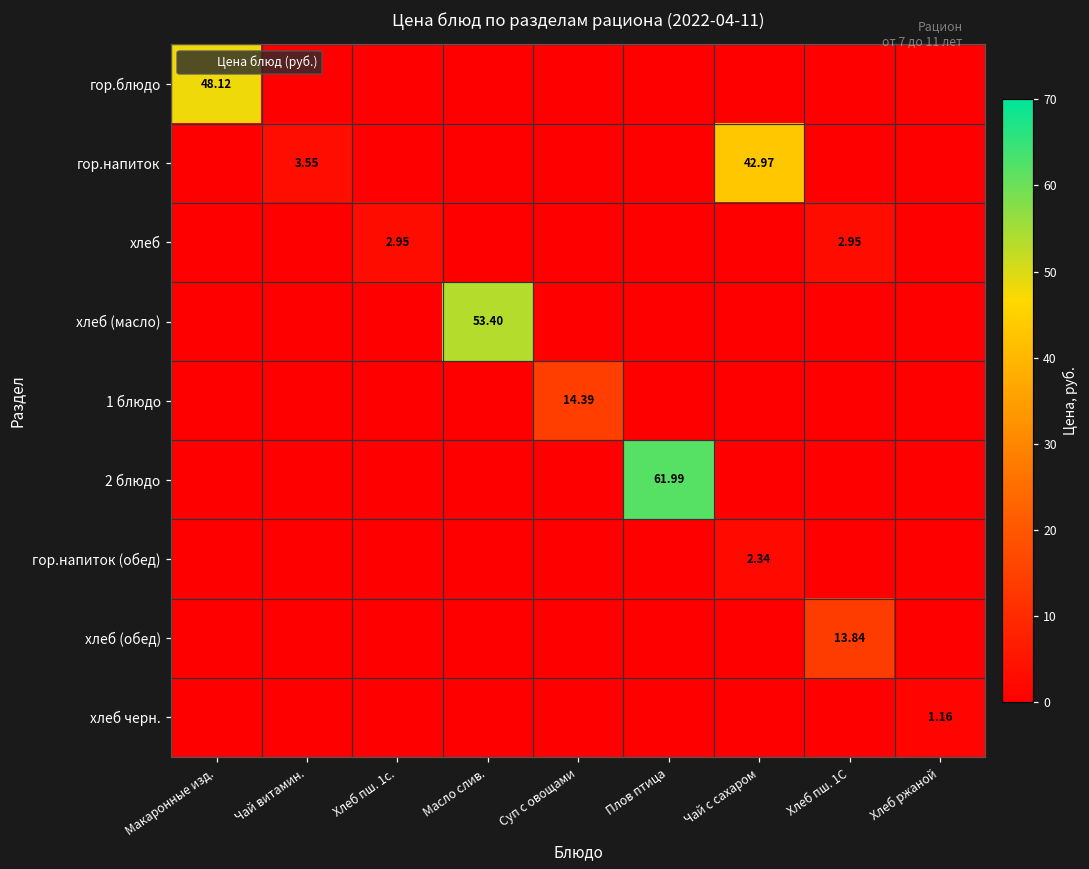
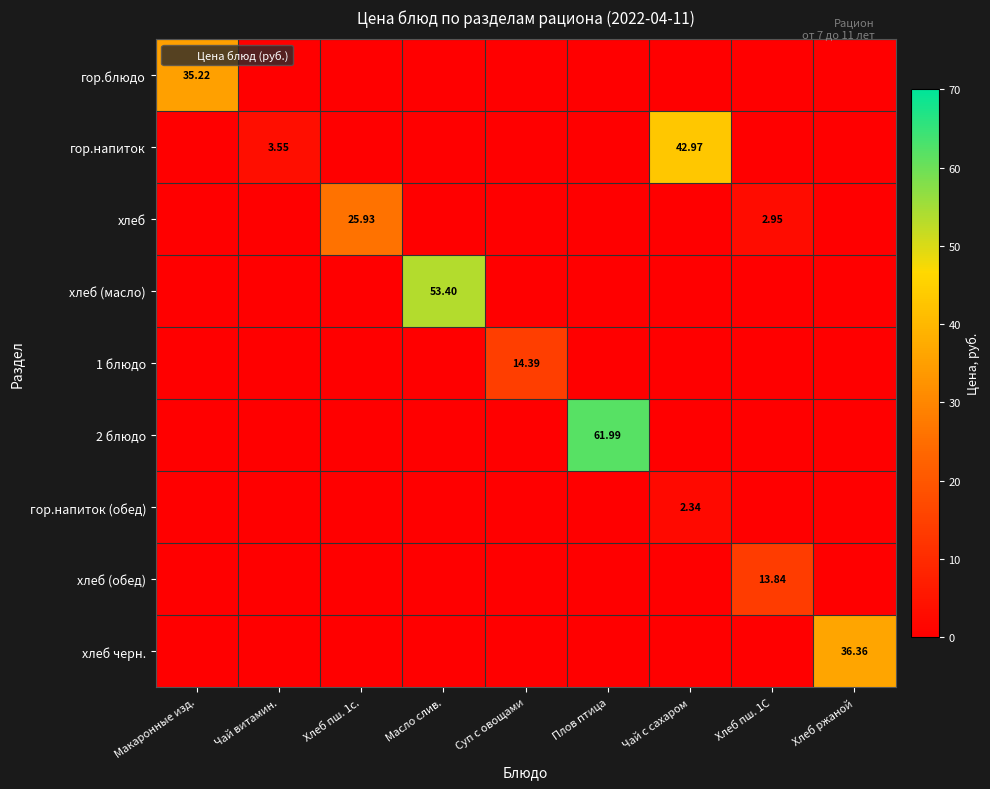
гор.блюдо, Макаронные изд.: 48.12 -> 35.22
хлеб, Хлеб пш. 1с.: 2.95 -> 25.93
хлеб черн., Хлеб ржаной: 1.16 -> 36.36
